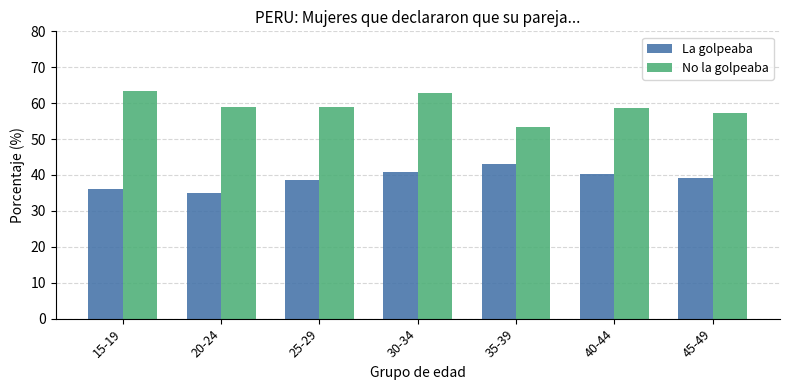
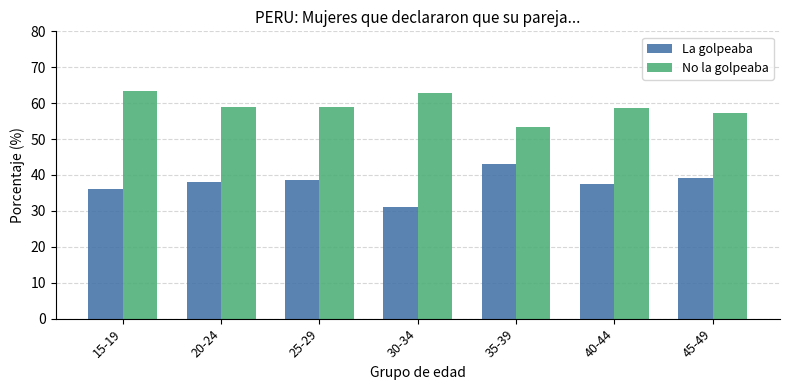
La golpeaba, 20-24: 35 -> 38
La golpeaba, 30-34: 41 -> 31
La golpeaba, 40-44: 40 -> 38
